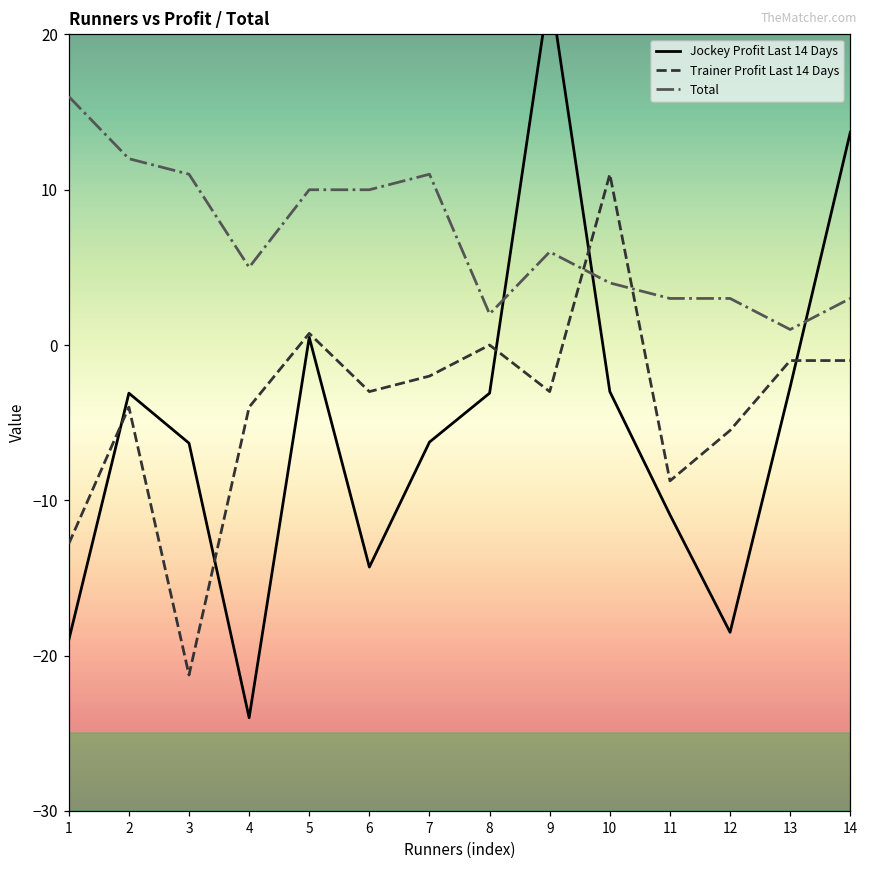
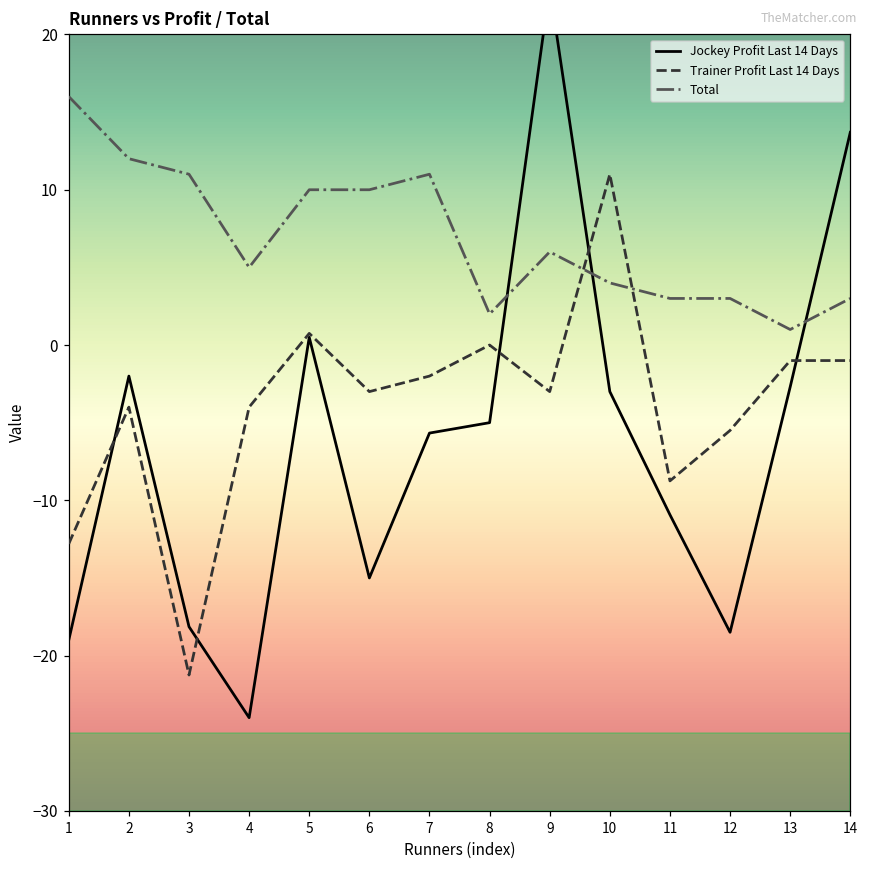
Jockey Profit Last 14 Days, 2: -3.1 -> -2.0
Jockey Profit Last 14 Days, 3: -6.3 -> -18.1
Jockey Profit Last 14 Days, 6: -14.3 -> -15.0
Jockey Profit Last 14 Days, 7: -6.3 -> -5.7
Jockey Profit Last 14 Days, 8: -3.1 -> -5.0
